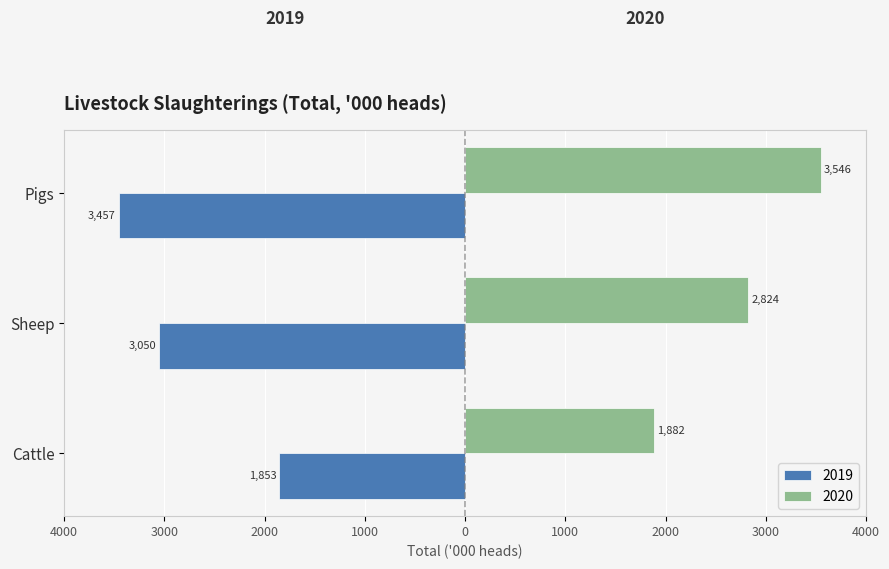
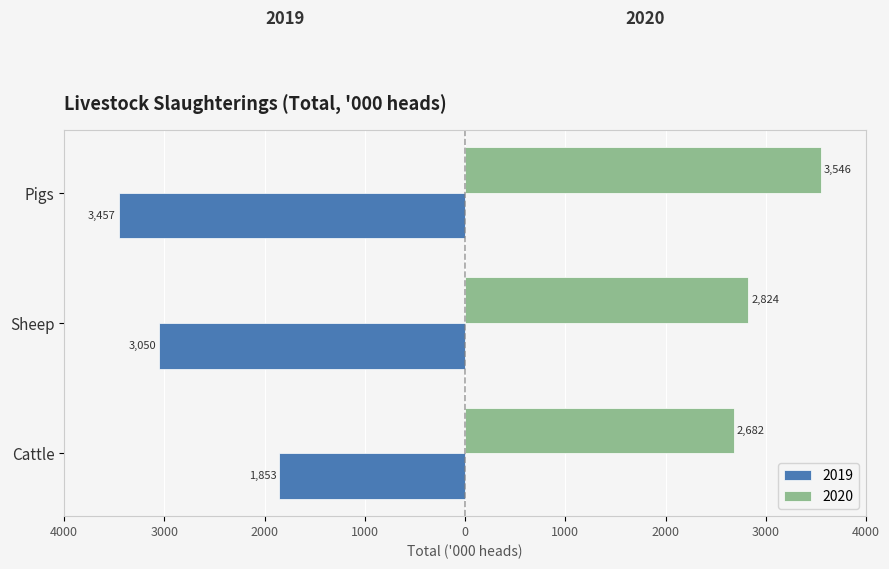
2020, Cattle: 1,882 -> 2,682
